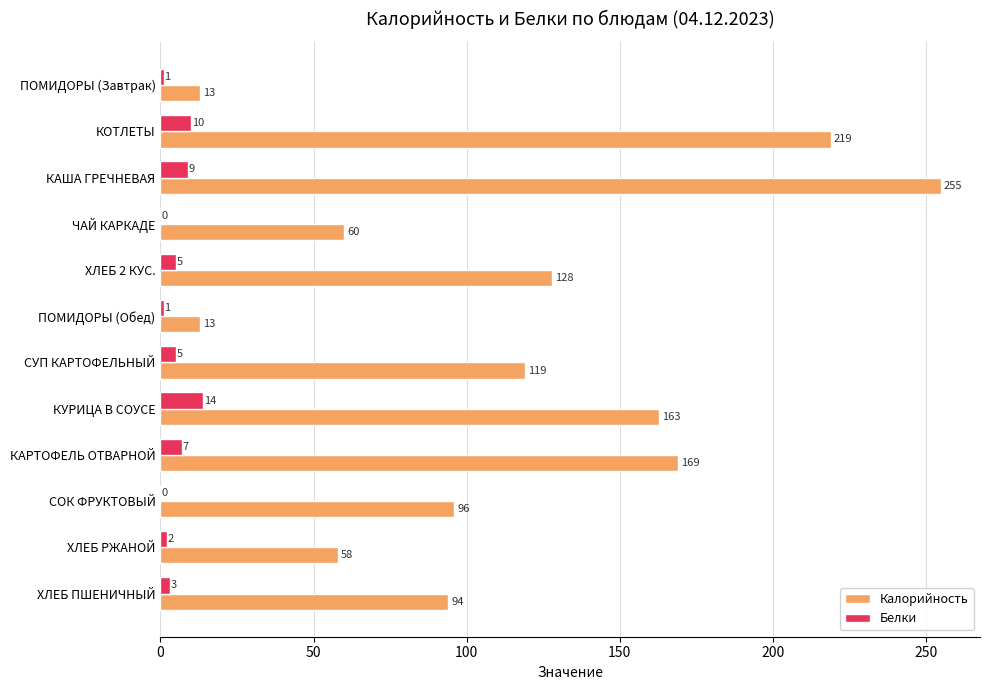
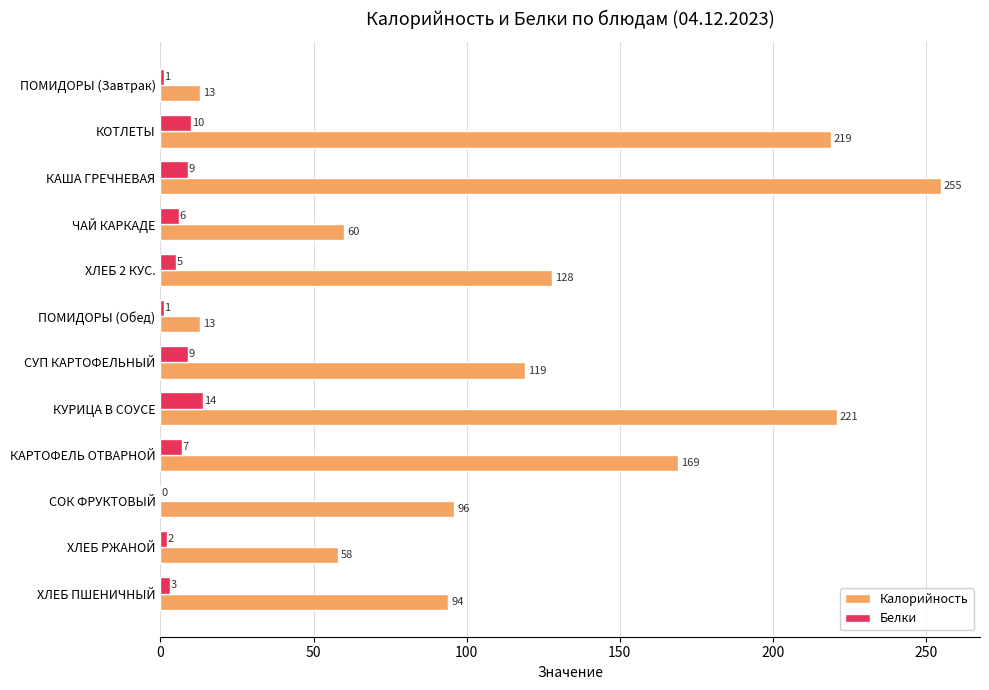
Белки, ЧАЙ КАРКАДЕ: 0 -> 6
Белки, СУП КАРТОФЕЛЬНЫЙ: 5 -> 9
Калорийность, КУРИЦА В СОУСЕ: 163 -> 221
